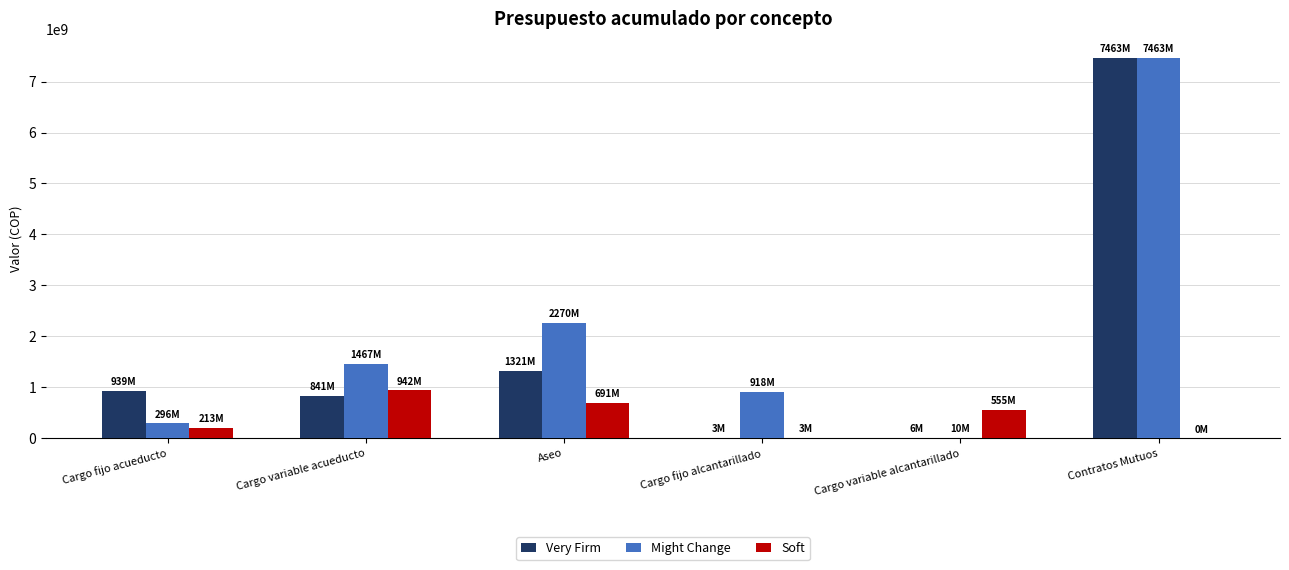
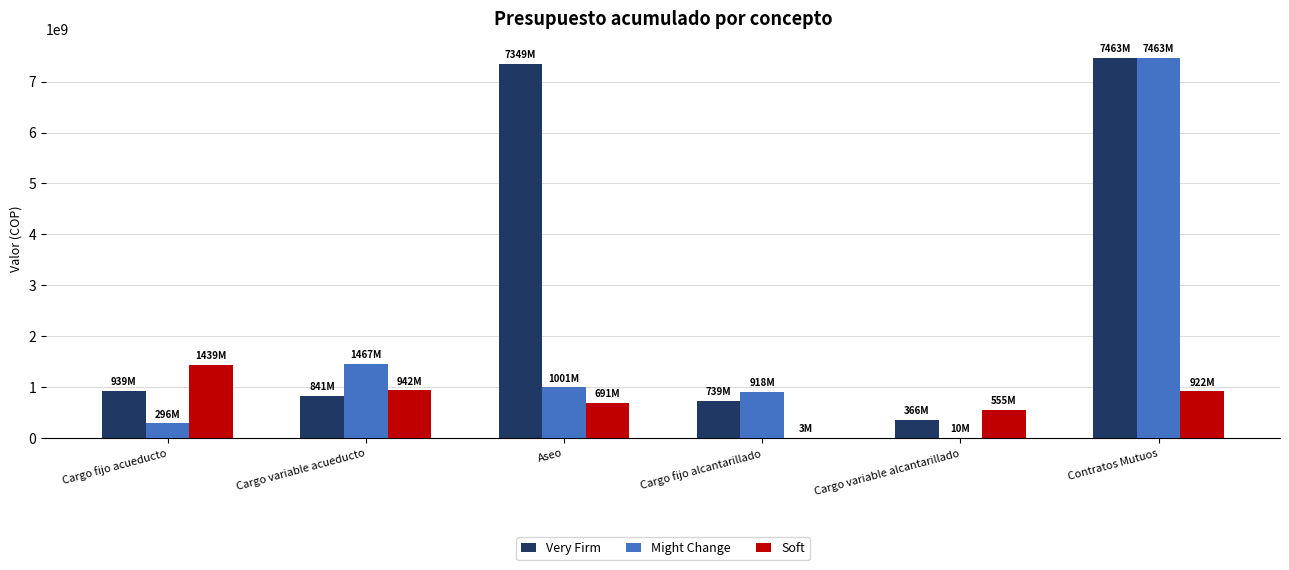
Soft, Cargo fijo acueducto: 213M -> 1439M
Very Firm, Aseo: 1321M -> 7349M
Might Change, Aseo: 2270M -> 1001M
Very Firm, Cargo fijo alcantarillado: 3M -> 739M
Very Firm, Cargo variable alcantarillado: 6M -> 366M
Soft, Contratos Mutuos: 0M -> 922M
